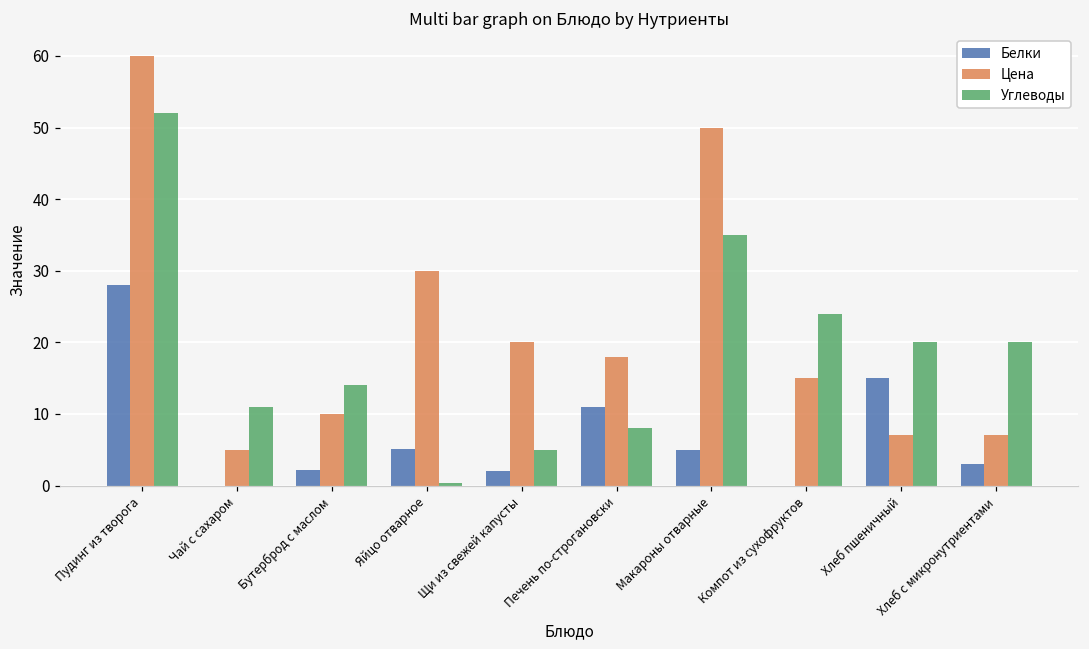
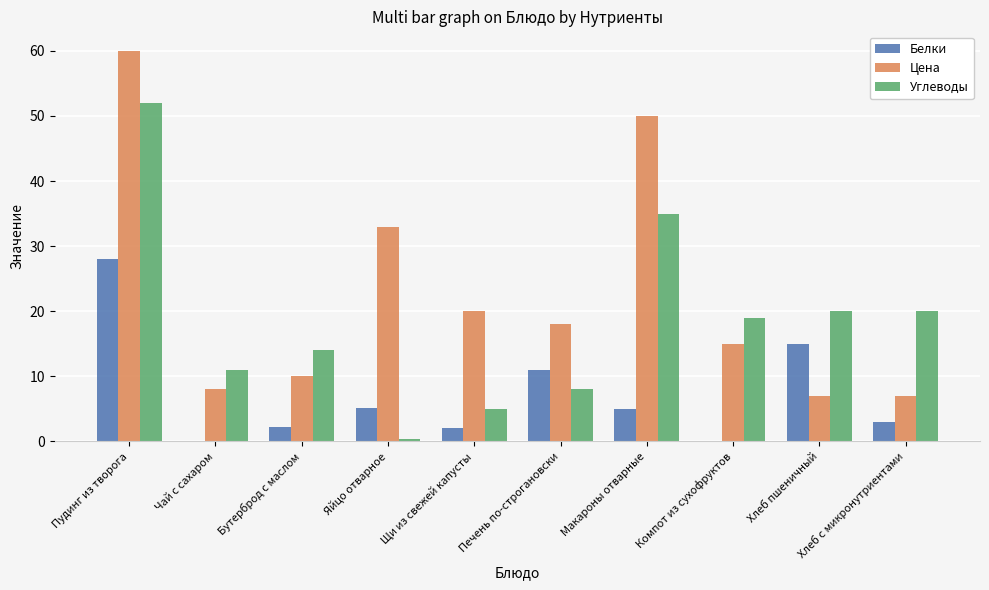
Цена, Чай с сахаром: 5 -> 8
Цена, Яйцо отварное: 30 -> 33
Углеводы, Компот из сухофруктов: 24 -> 19
